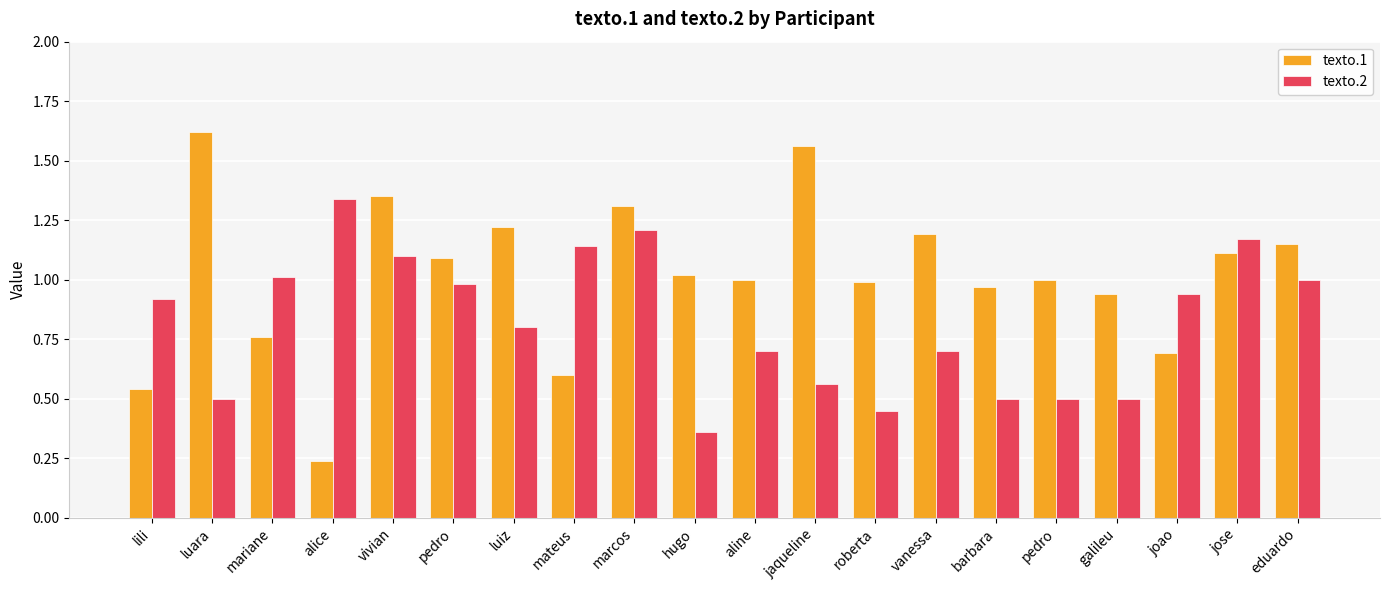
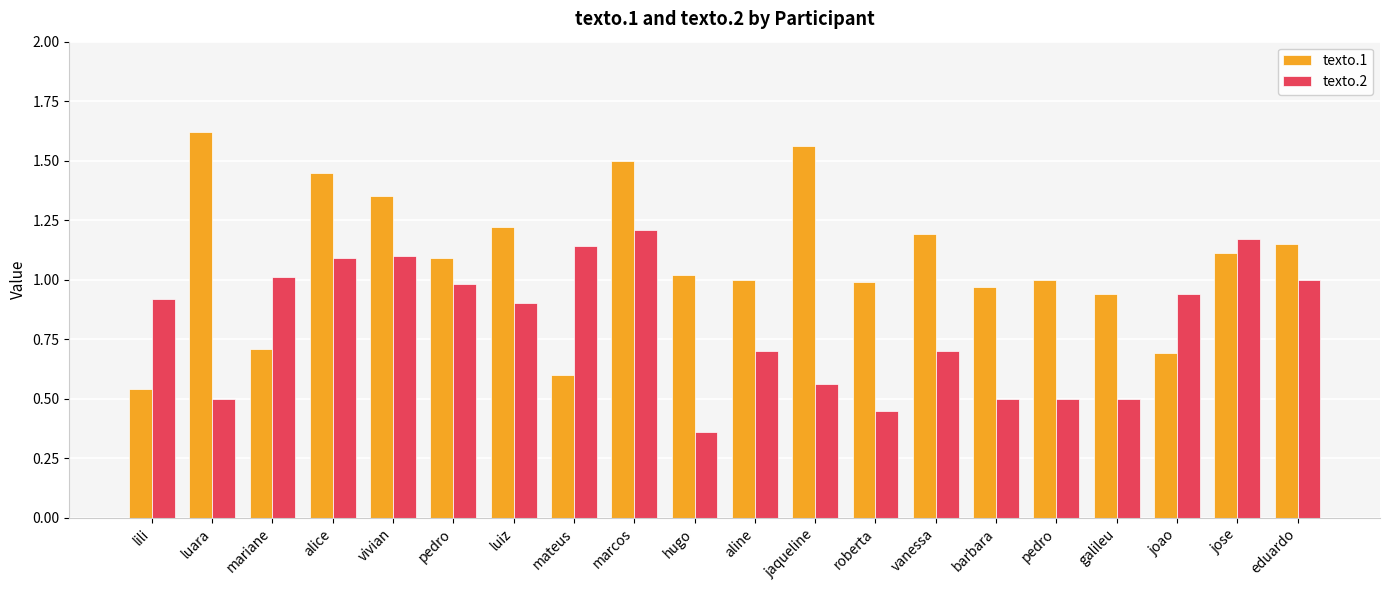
texto.1, mariane: 0.76 -> 0.71
texto.1, alice: 0.24 -> 1.45
texto.2, alice: 1.34 -> 1.09
texto.2, luiz: 0.8 -> 0.9
texto.1, marcos: 1.31 -> 1.50
